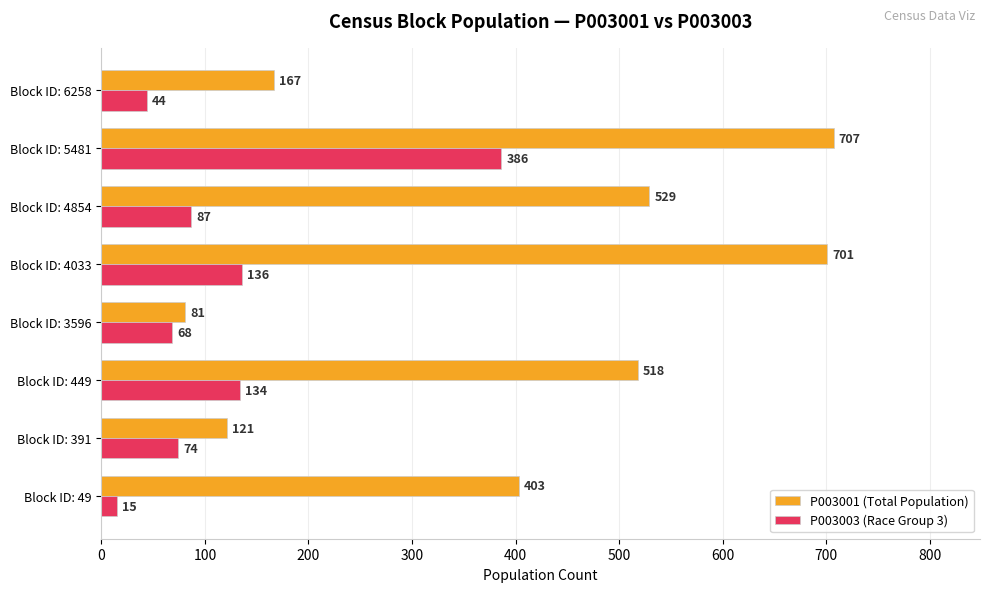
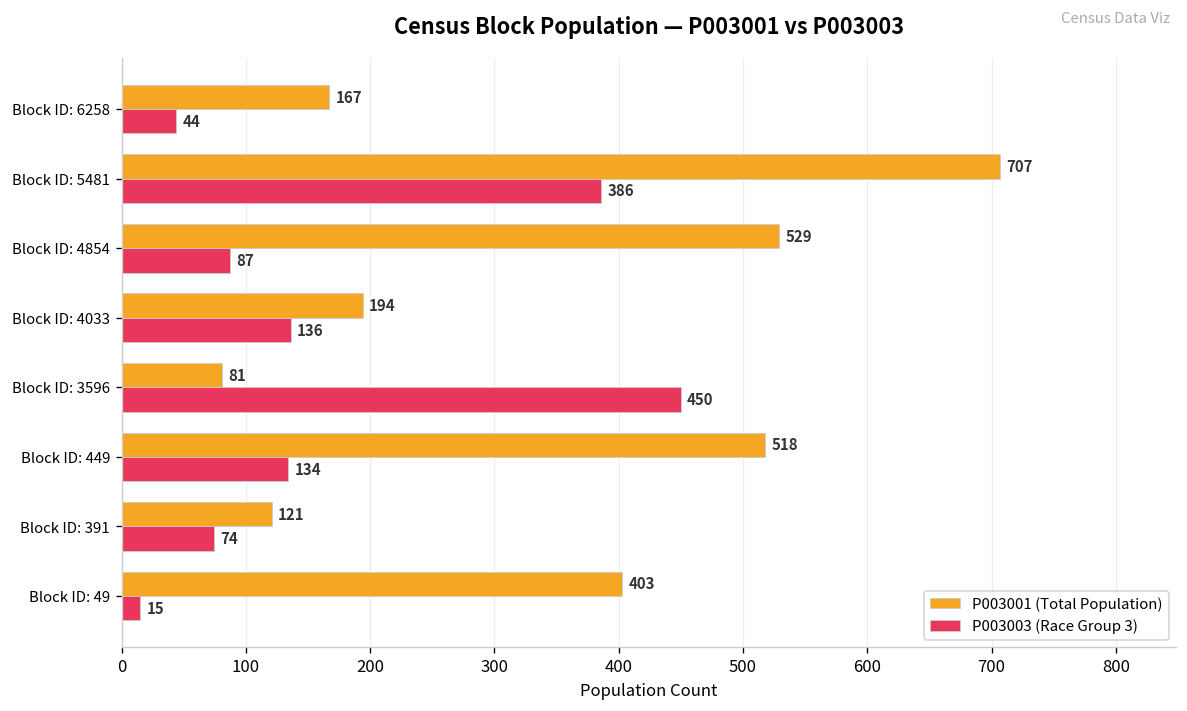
P003001 (Total Population), Block ID: 4033: 701 -> 194
P003003 (Race Group 3), Block ID: 3596: 68 -> 450
